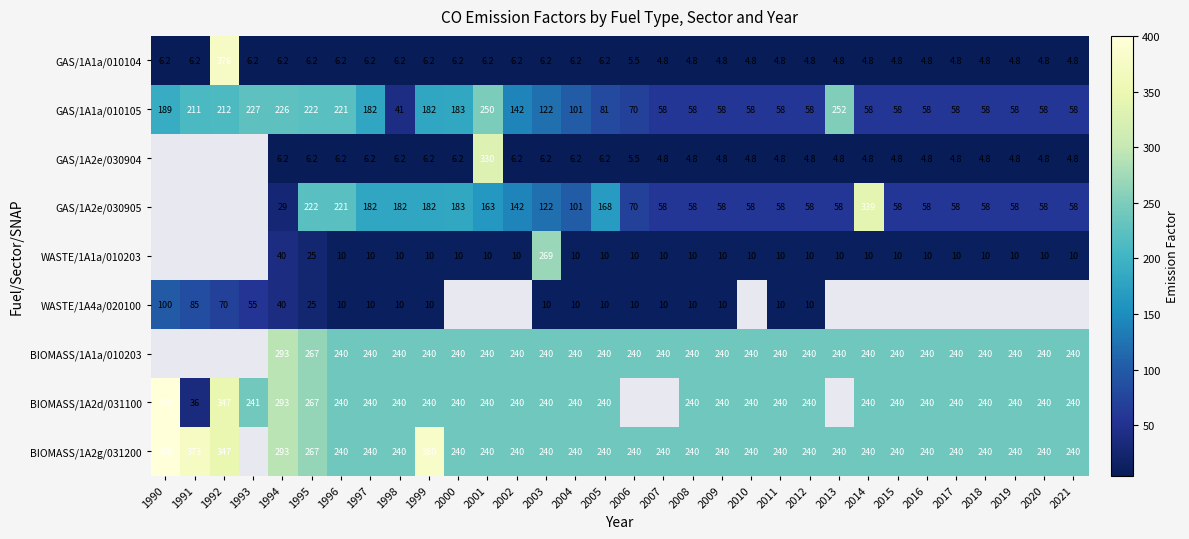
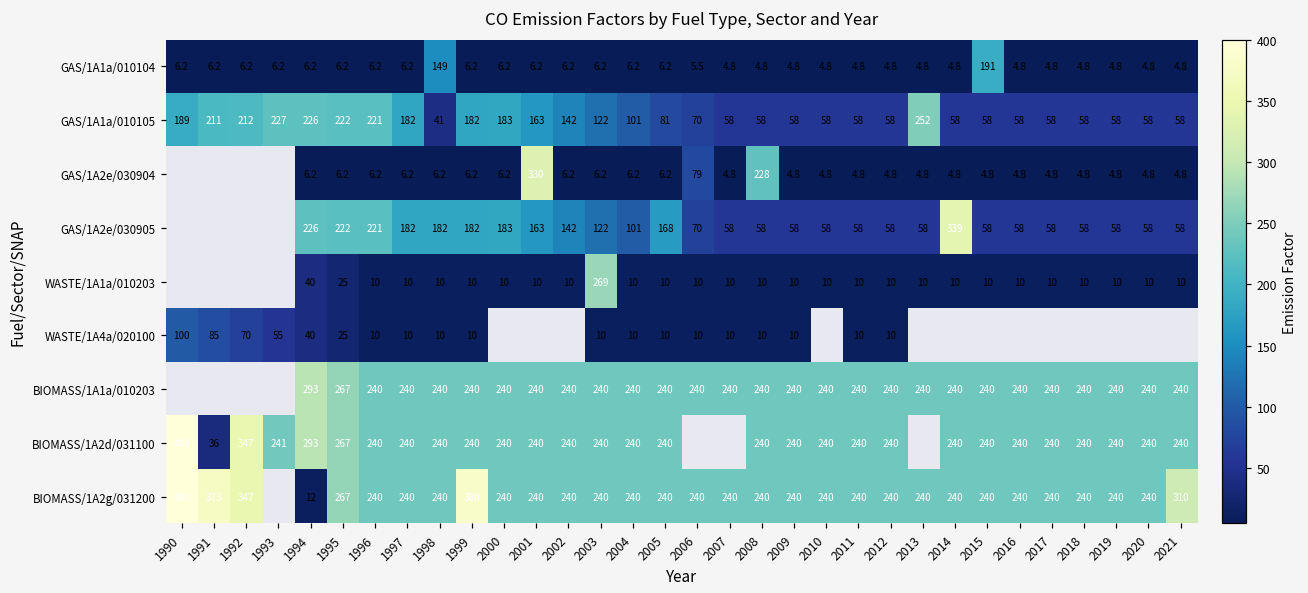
GAS/1A1a/010104, 1992: 376 -> 6.2
GAS/1A1a/010104, 1998: 6.2 -> 149
GAS/1A1a/010104, 2015: 4.8 -> 191
GAS/1A1a/010105, 2001: 250 -> 163
GAS/1A2e/030904, 2006: 5.5 -> 79
GAS/1A2e/030904, 2008: 4.8 -> 228
GAS/1A2e/030905, 1994: 29 -> 226
BIOMASS/1A2g/031200, 1994: 293 -> 12
BIOMASS/1A2g/031200, 2021: 240 -> 310
